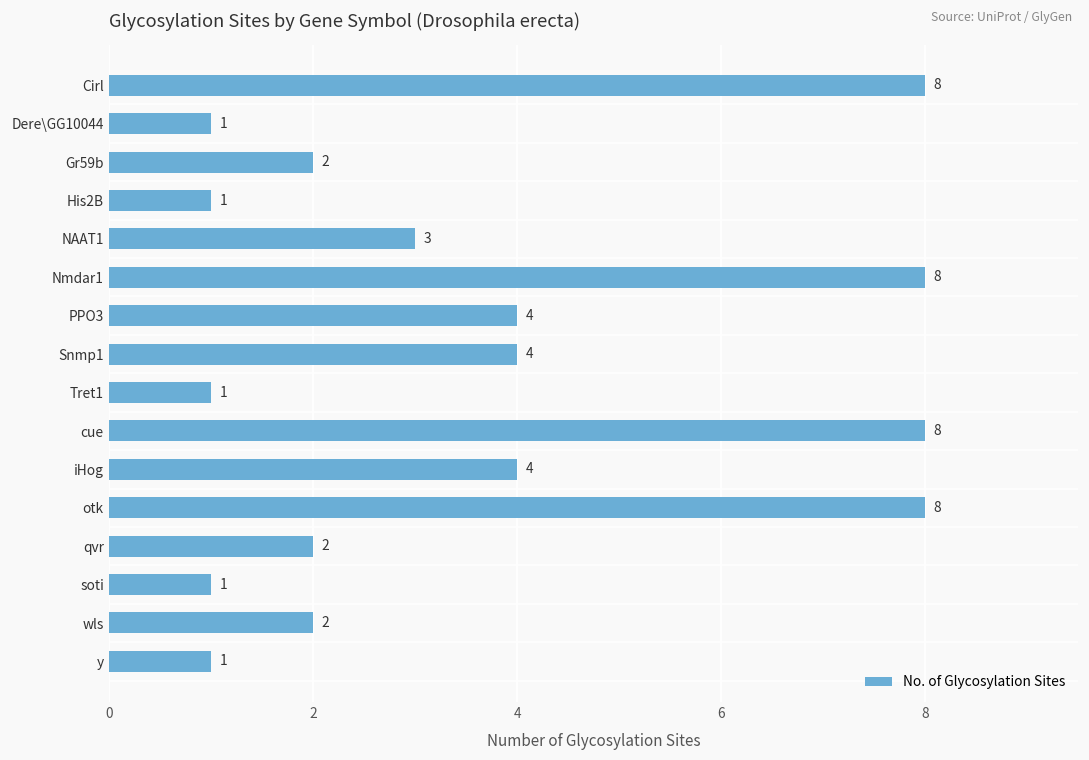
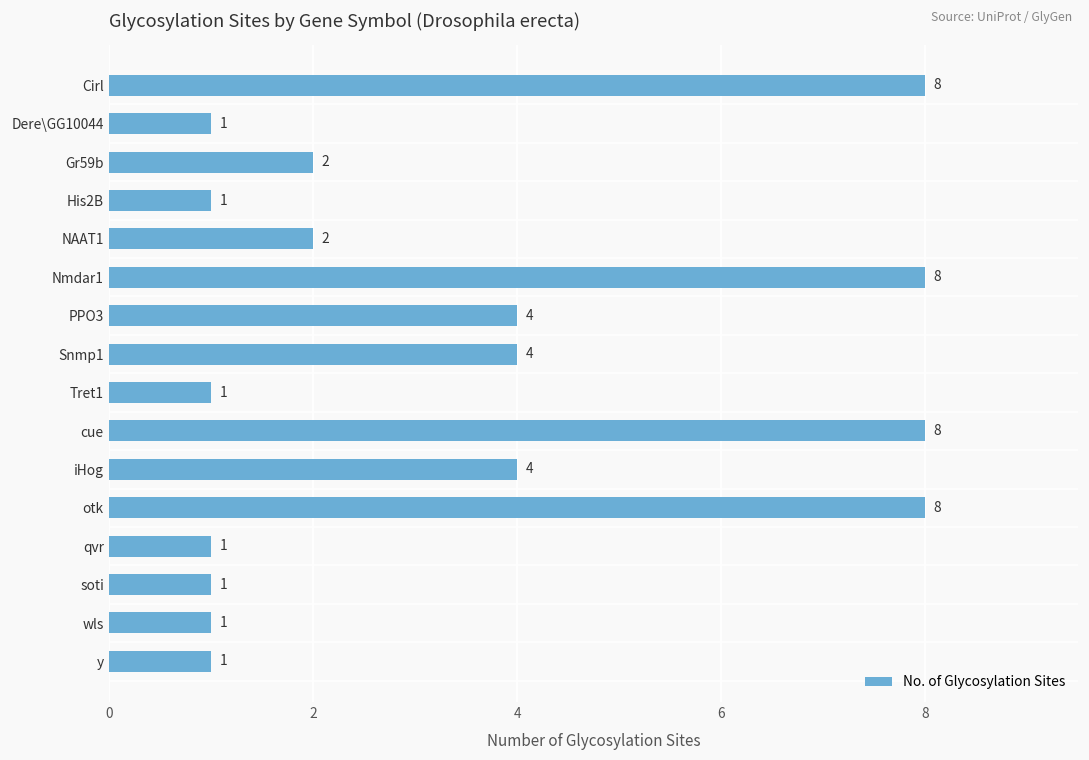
NAAT1: 3 -> 2
qvr: 2 -> 1
wls: 2 -> 1
